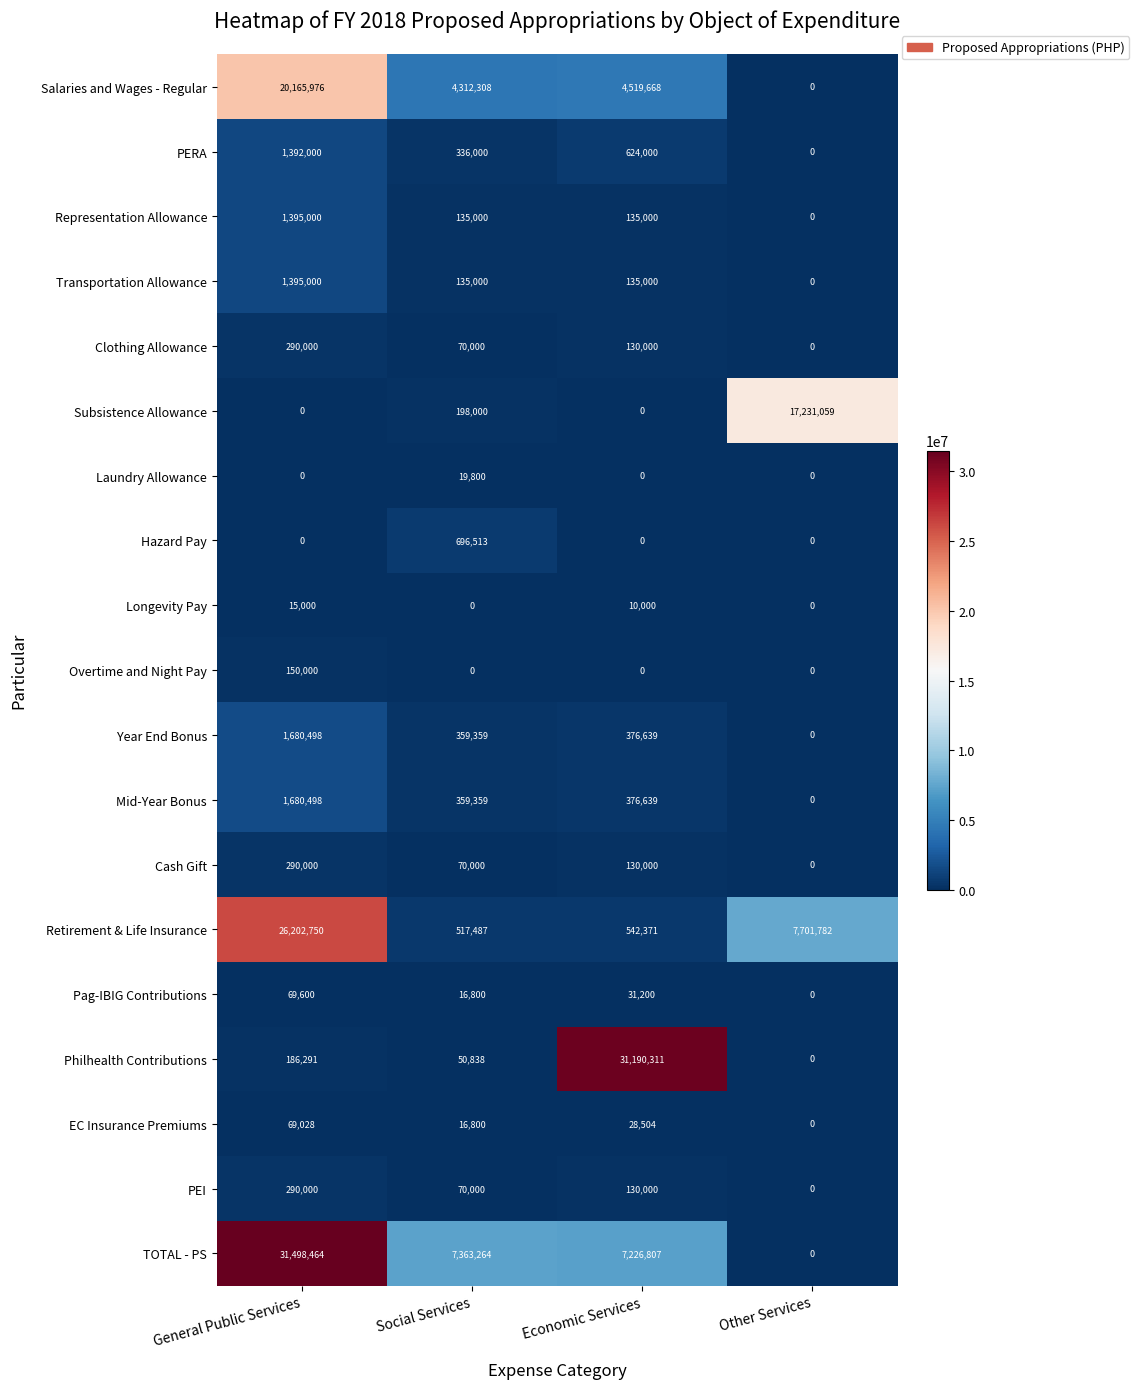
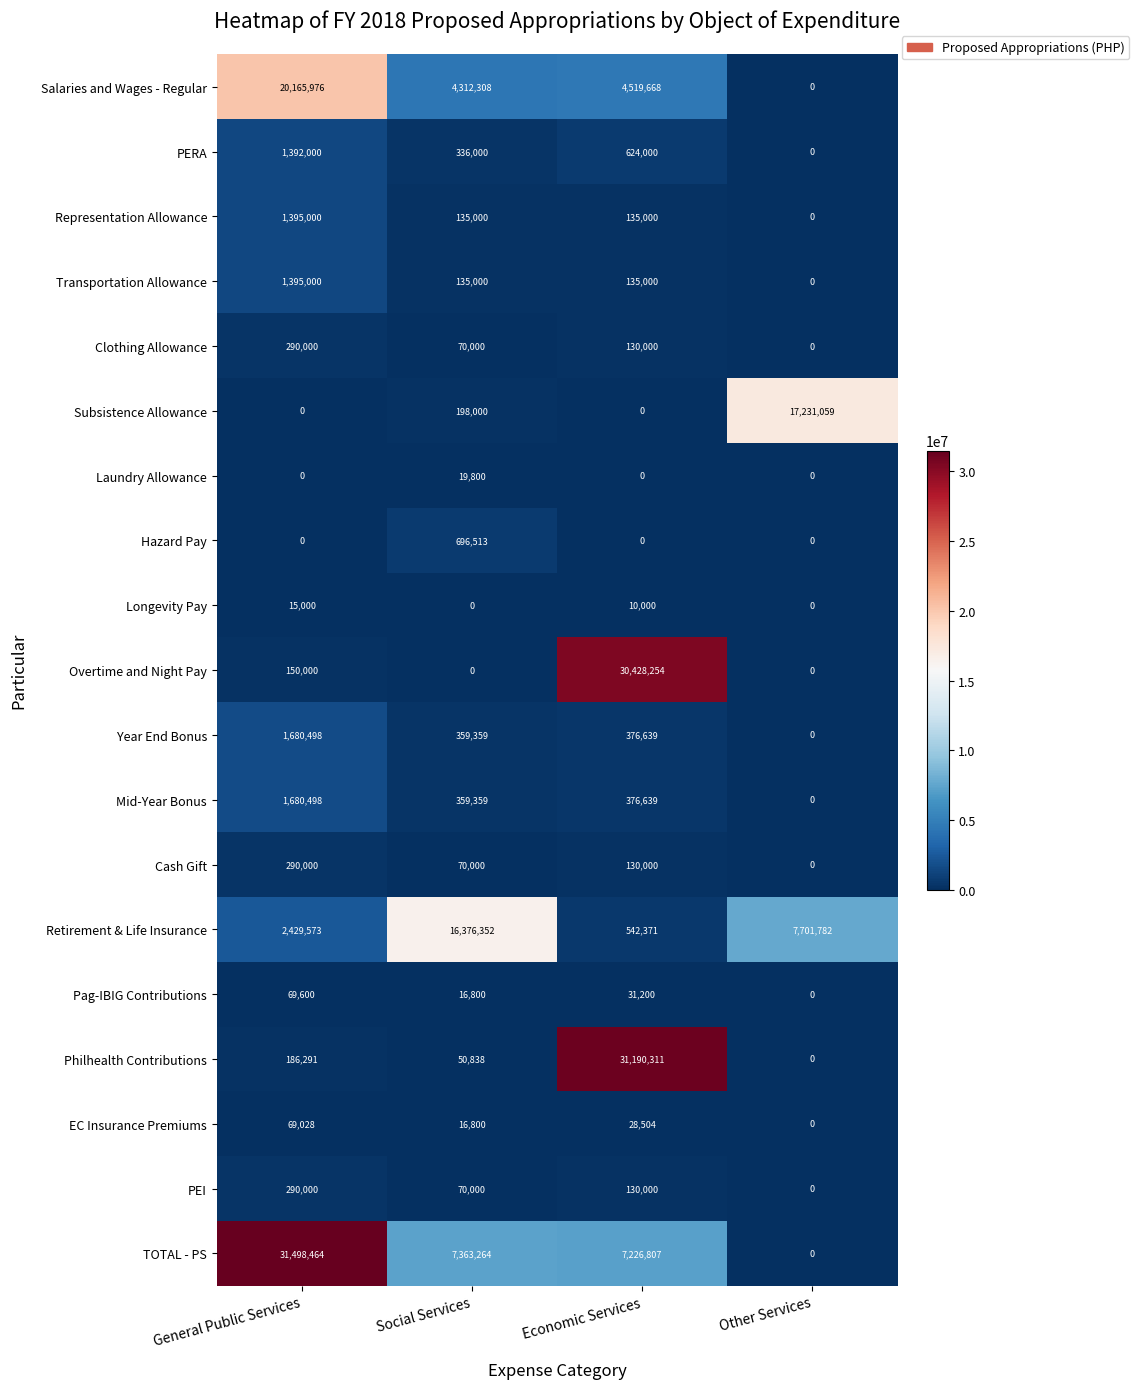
Overtime and Night Pay, Economic Services: 0 -> 30,428,254
Retirement & Life Insurance, General Public Services: 26,202,750 -> 2,429,573
Retirement & Life Insurance, Social Services: 517,487 -> 16,376,352
